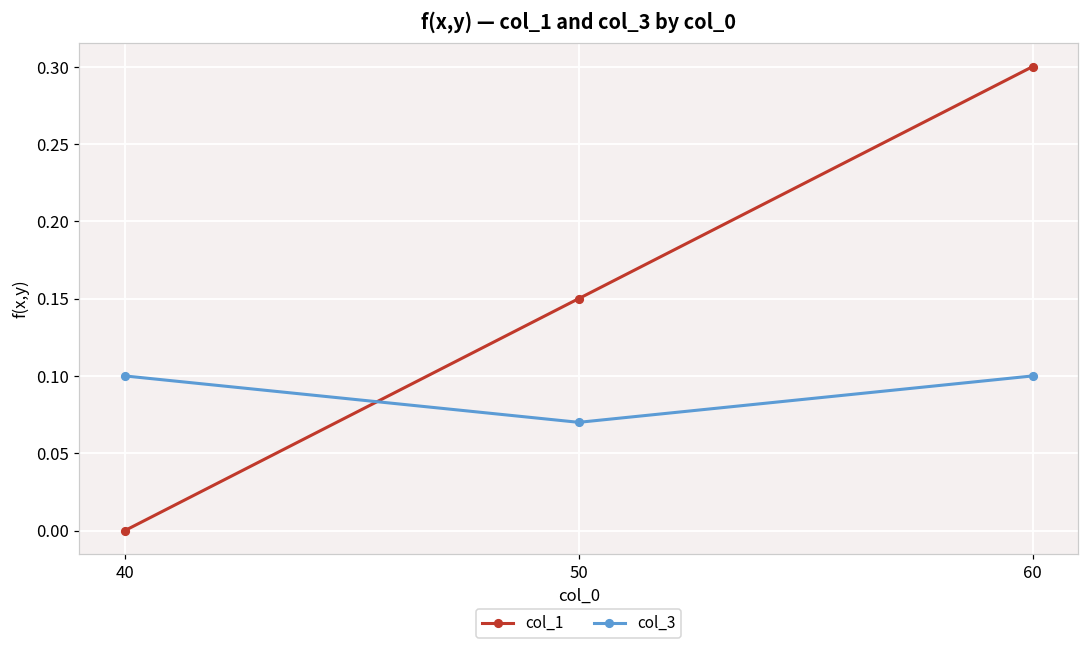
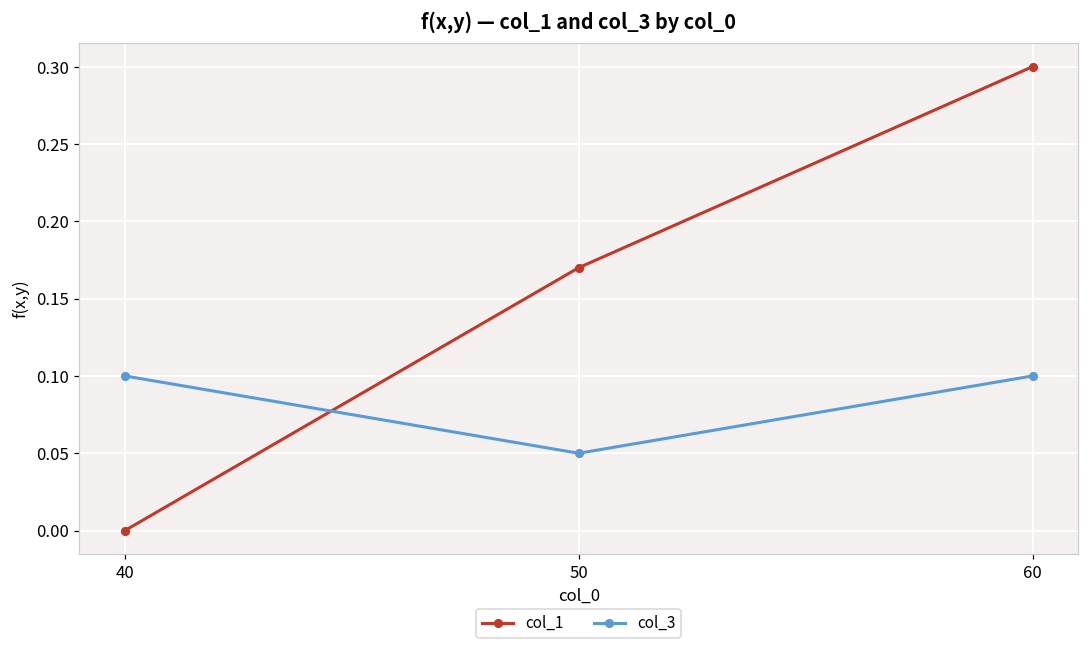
col_1, 50: 0.15 -> 0.17
col_3, 50: 0.07 -> 0.05
